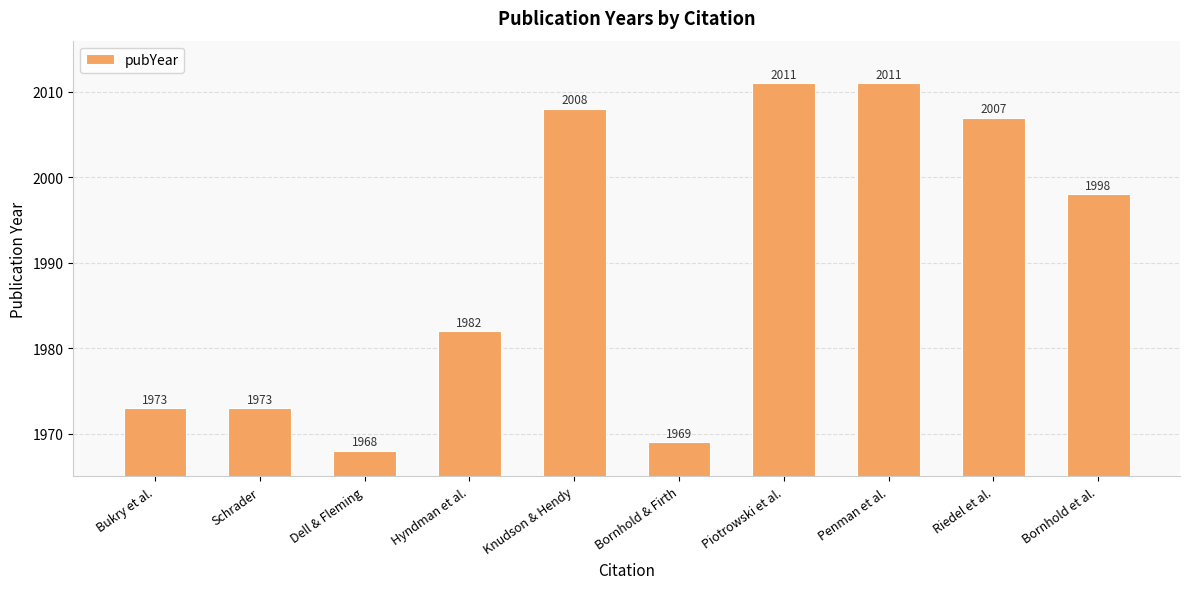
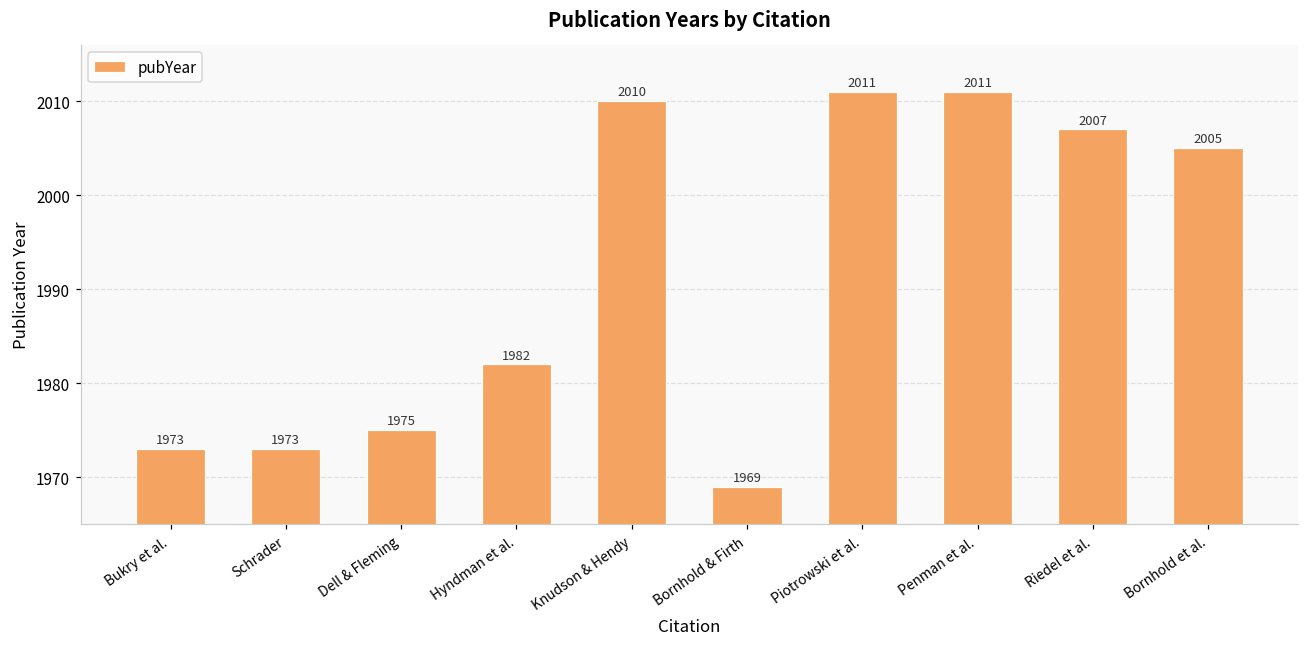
Dell & Fleming: 1968 -> 1975
Knudson & Hendy: 2008 -> 2010
Bornhold et al.: 1998 -> 2005
